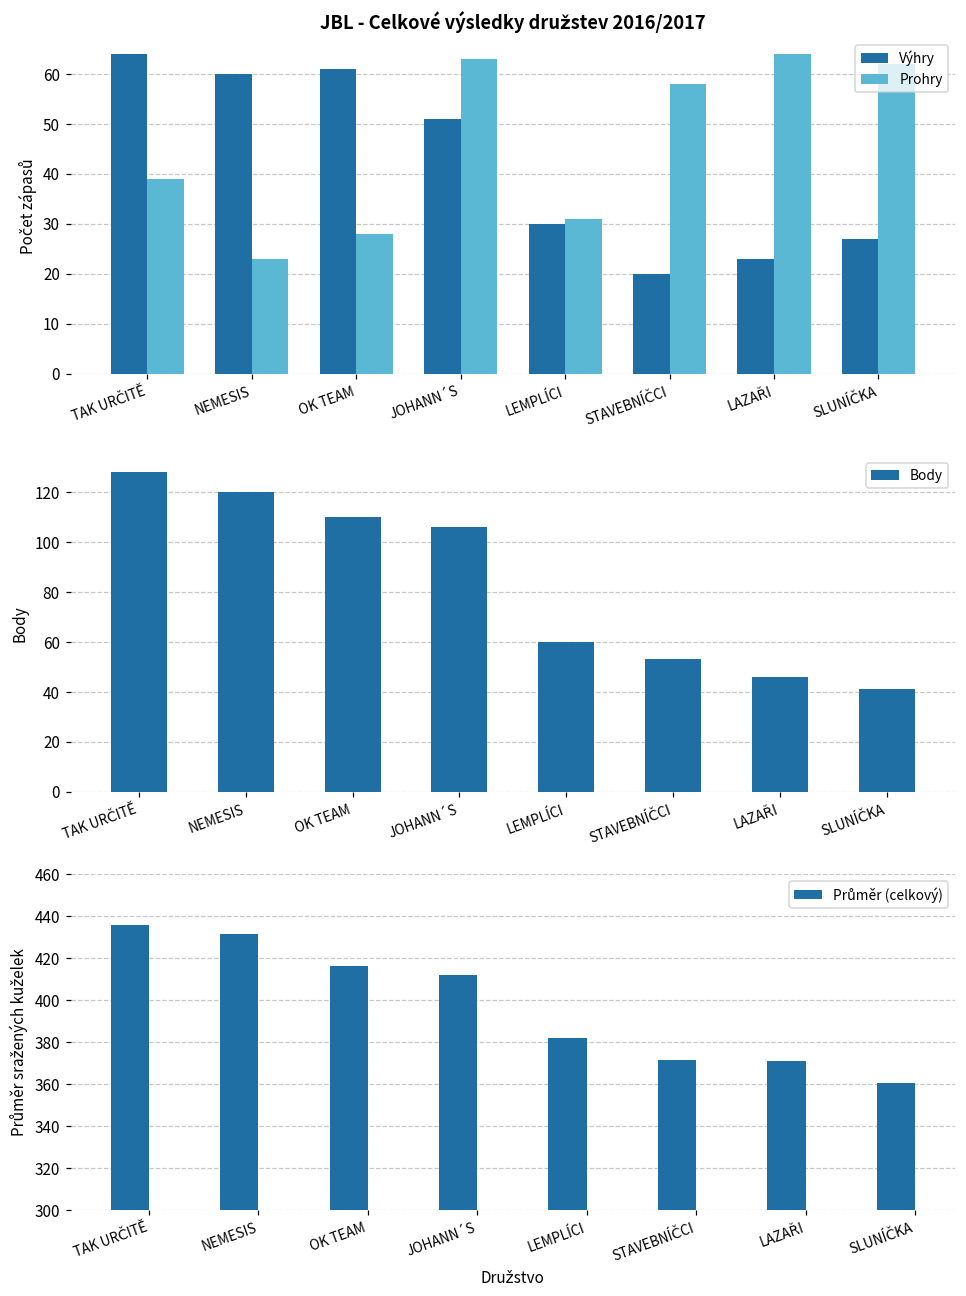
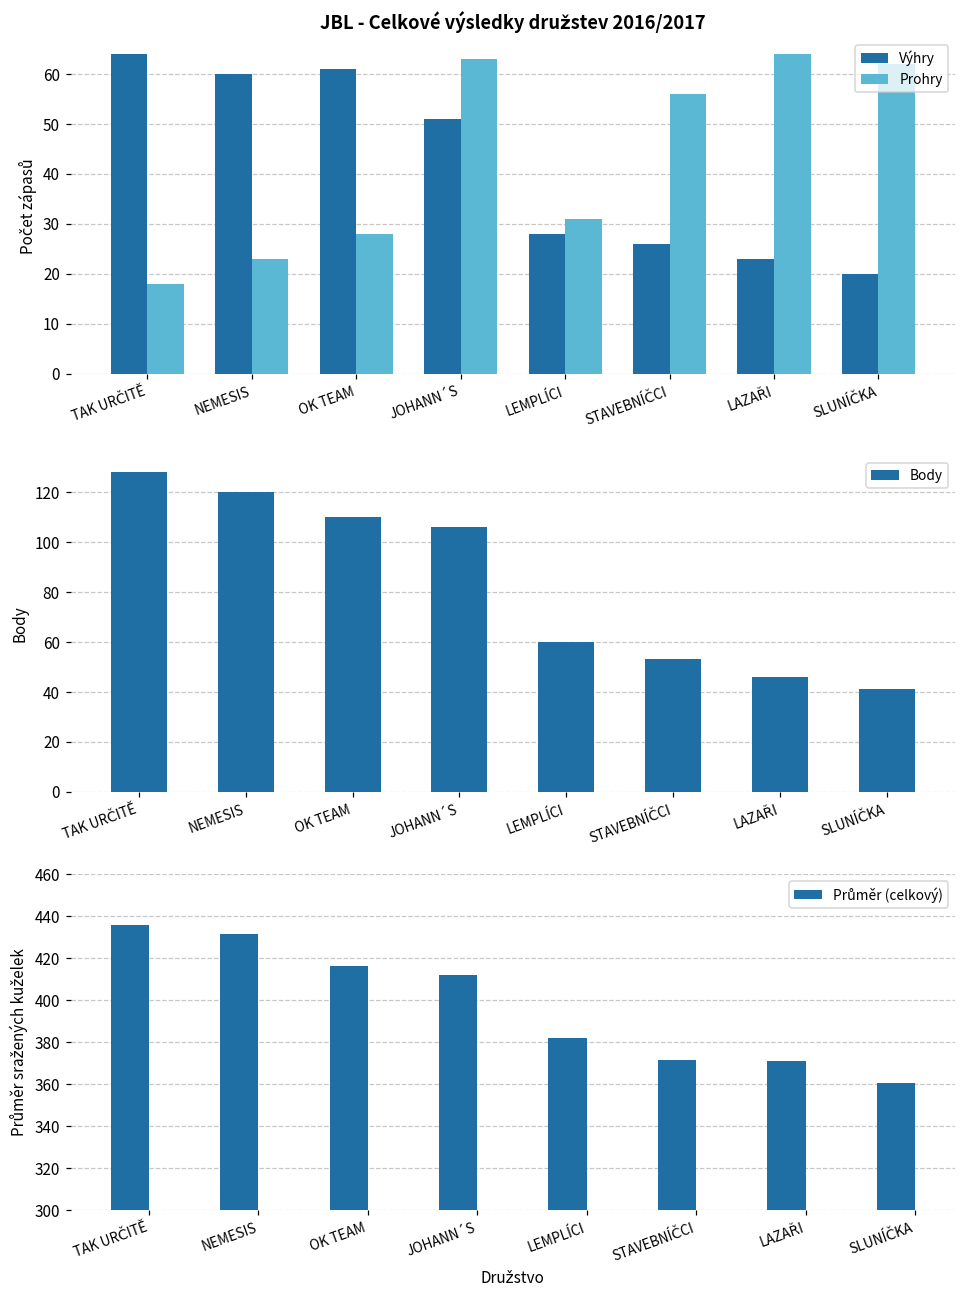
JBL - Celkové výsledky družstev 2016/2017, Prohry, TAK URČITĚ: 39 -> 18
JBL - Celkové výsledky družstev 2016/2017, Výhry, LEMPLÍCI: 30 -> 28
JBL - Celkové výsledky družstev 2016/2017, Výhry, STAVEBNÍČCI: 20 -> 26
JBL - Celkové výsledky družstev 2016/2017, Prohry, STAVEBNÍČCI: 58 -> 56
JBL - Celkové výsledky družstev 2016/2017, Výhry, SLUNÍČKA: 27 -> 20
